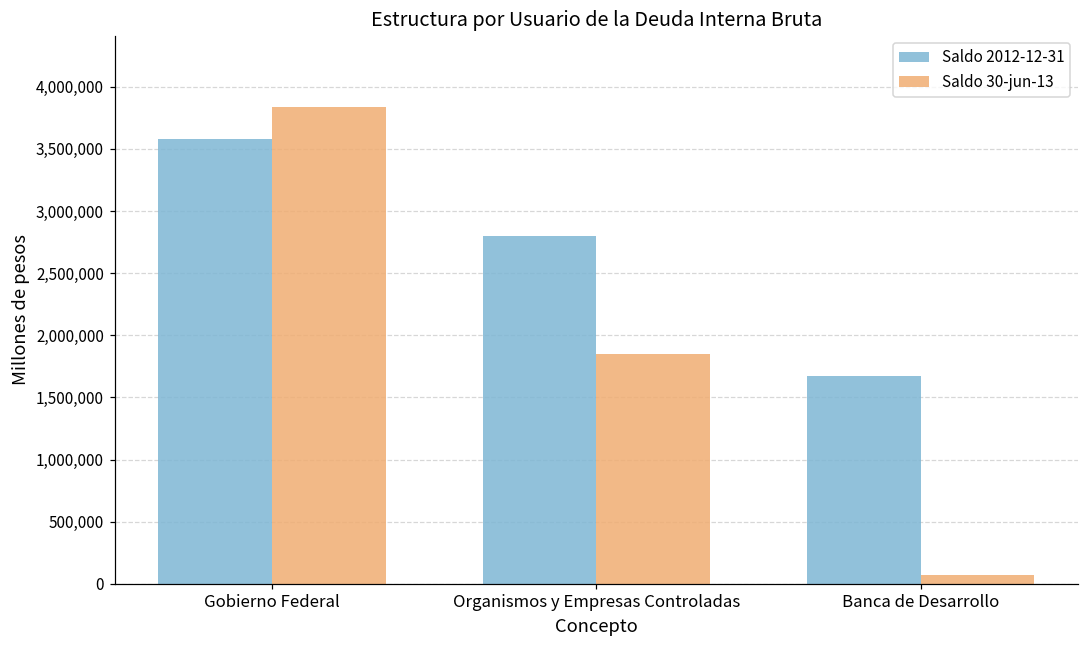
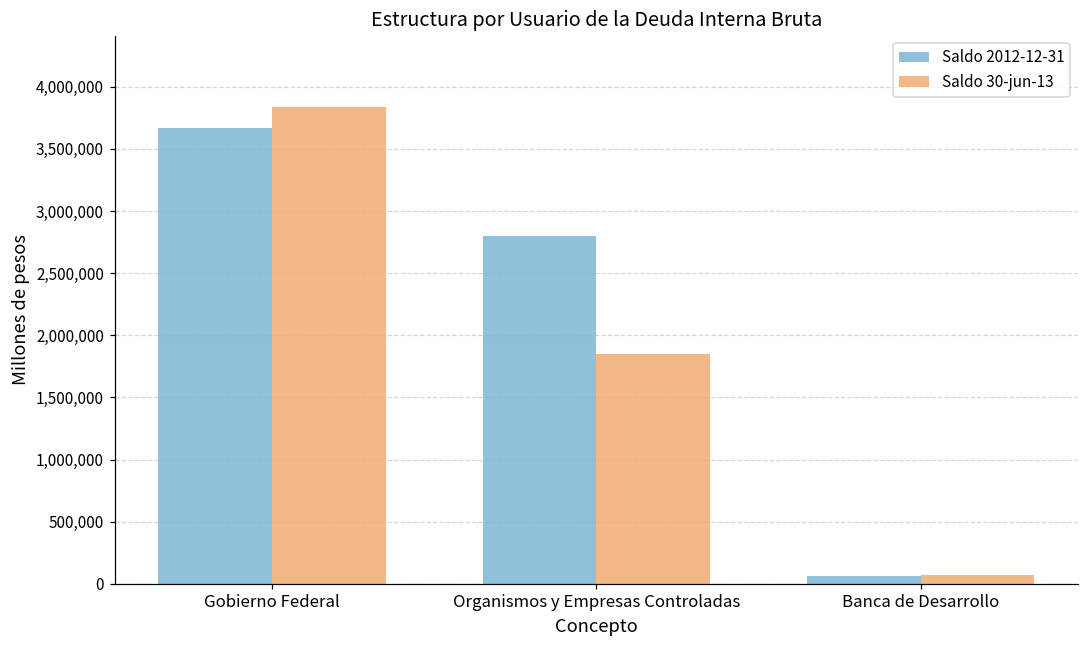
Saldo 2012-12-31, Gobierno Federal: 3,580,000 -> 3,660,000
Saldo 2012-12-31, Banca de Desarrollo: 1,670,000 -> 60,000
